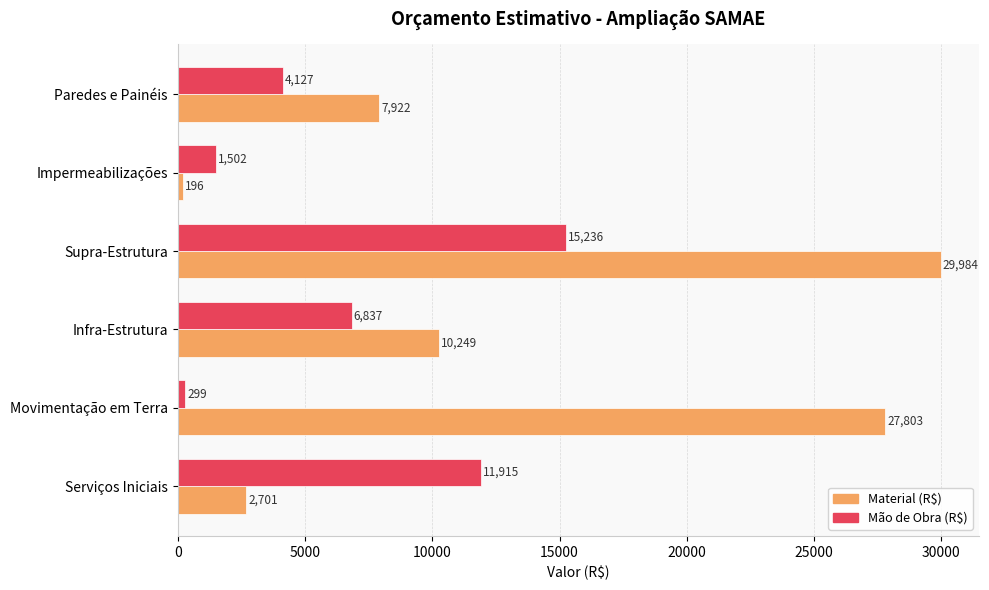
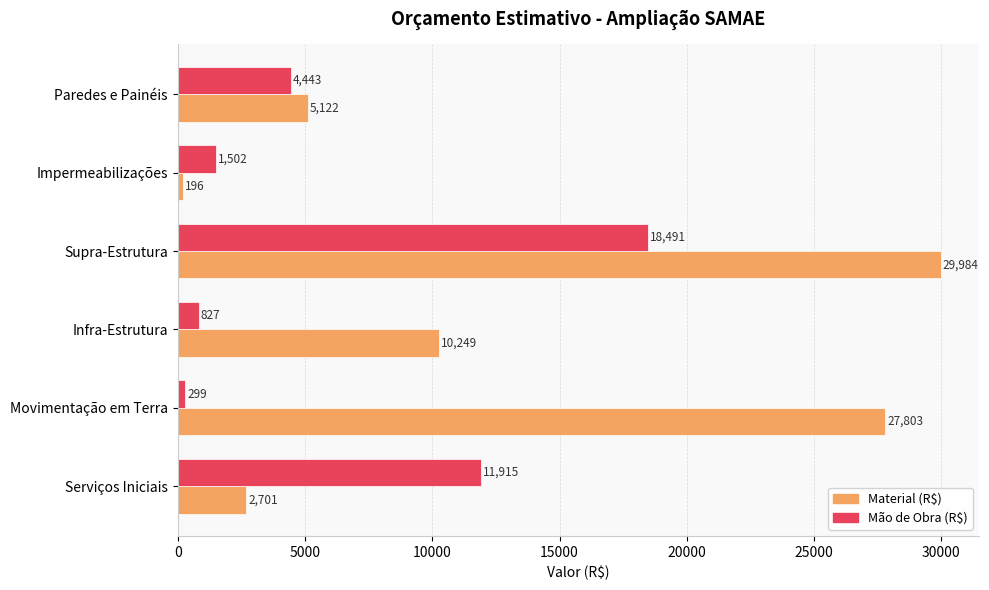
Mão de Obra (R$), Paredes e Painéis: 4,127 -> 4,443
Material (R$), Paredes e Painéis: 7,922 -> 5,122
Mão de Obra (R$), Supra-Estrutura: 15,236 -> 18,491
Mão de Obra (R$), Infra-Estrutura: 6,837 -> 827
